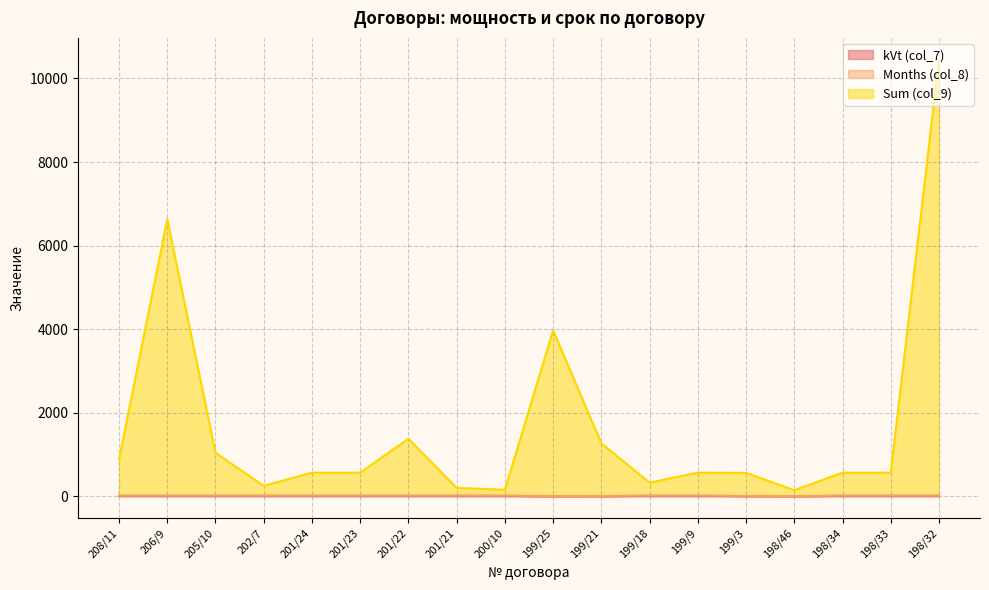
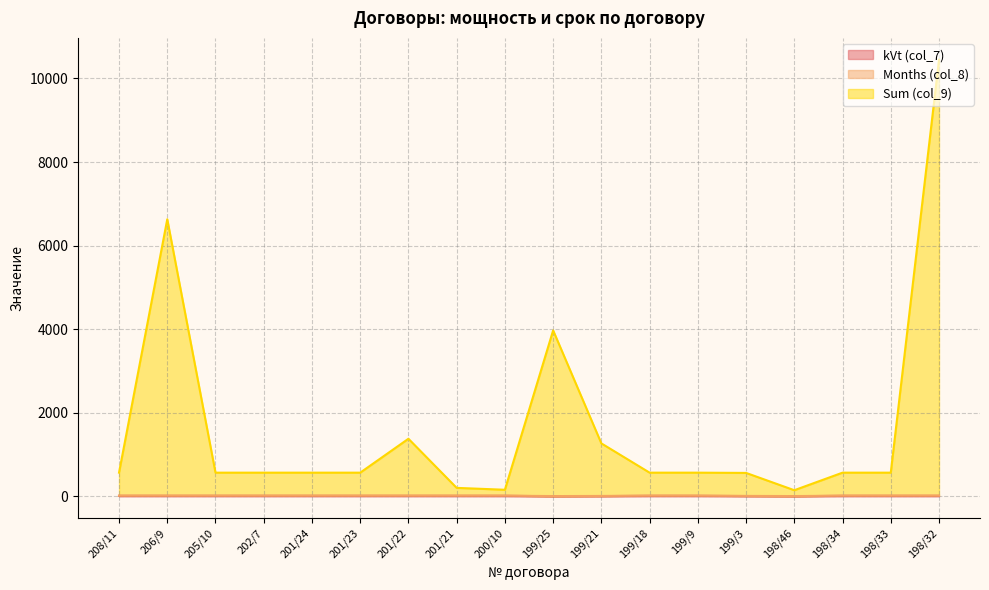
Sum (col_9), 208/11: 900 -> 600
Sum (col_9), 205/10: 1000 -> 600
Sum (col_9), 202/7: 200 -> 600
Sum (col_9), 199/18: 300 -> 600
